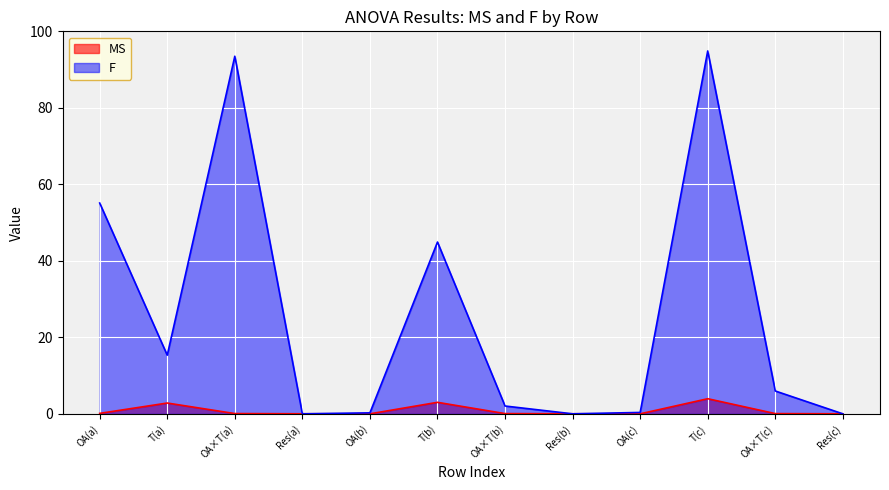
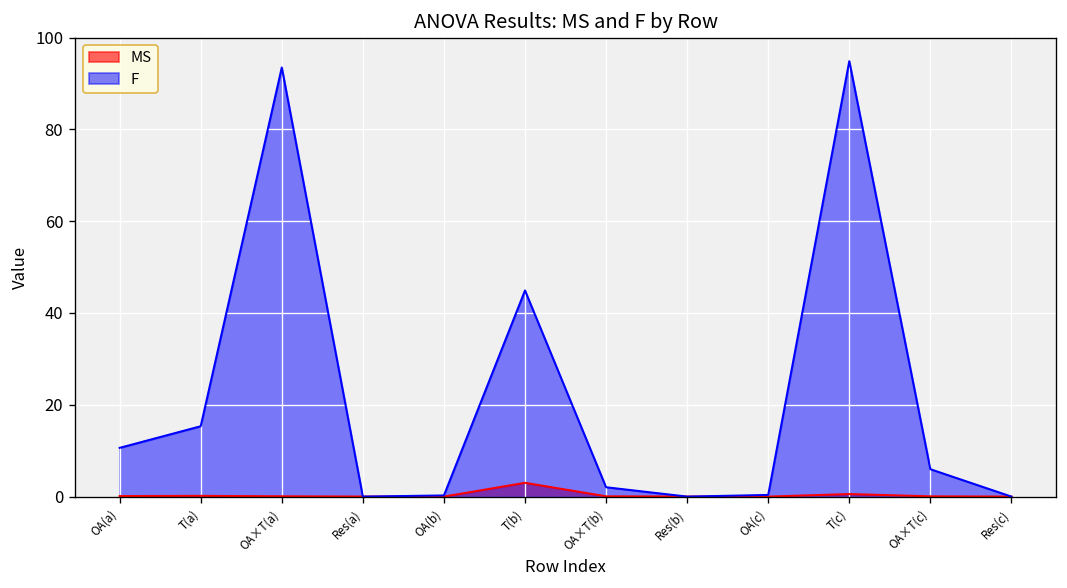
F, OA(a): 55 -> 11
MS, T(a): 3 -> 0
MS, T(c): 4 -> 1
